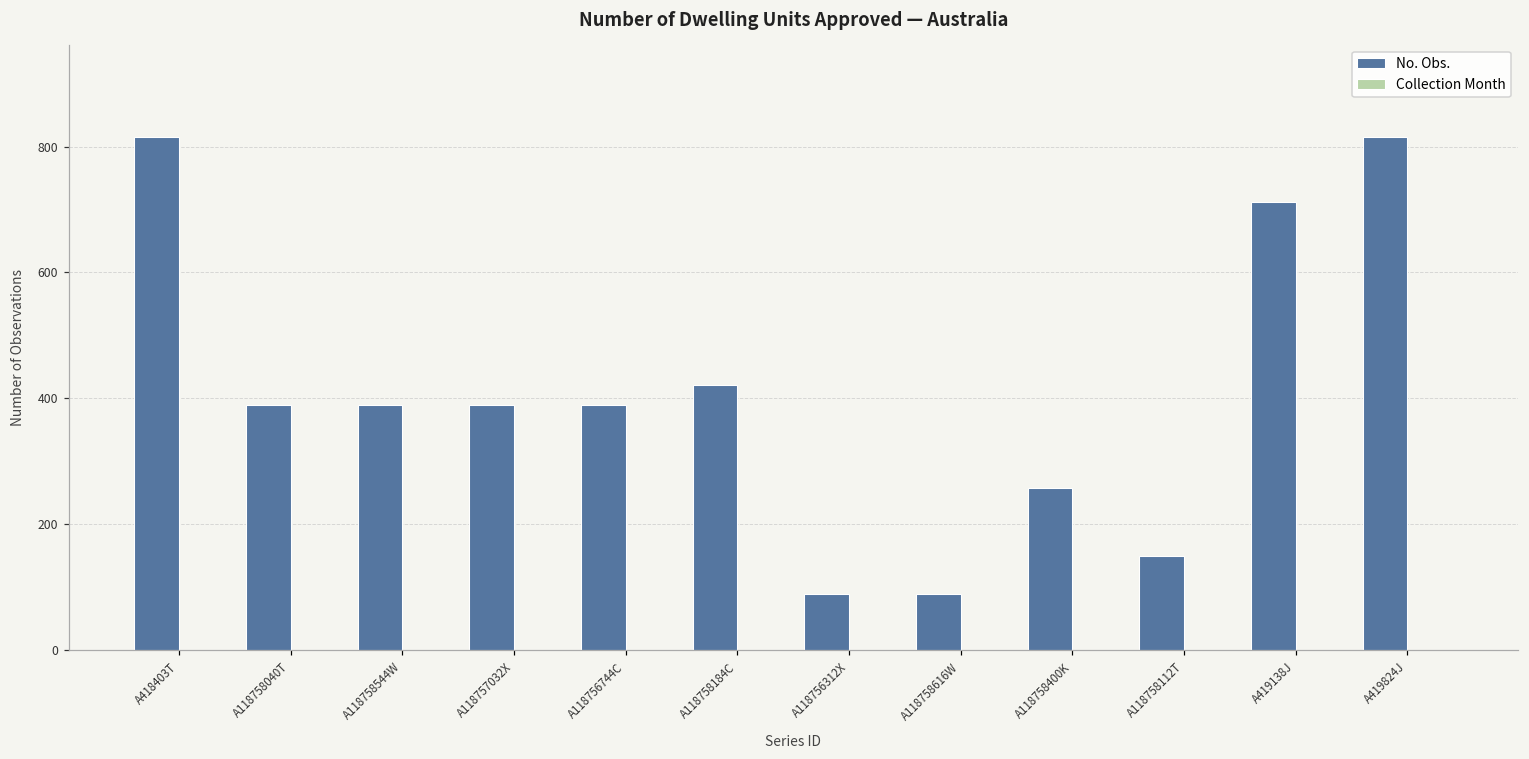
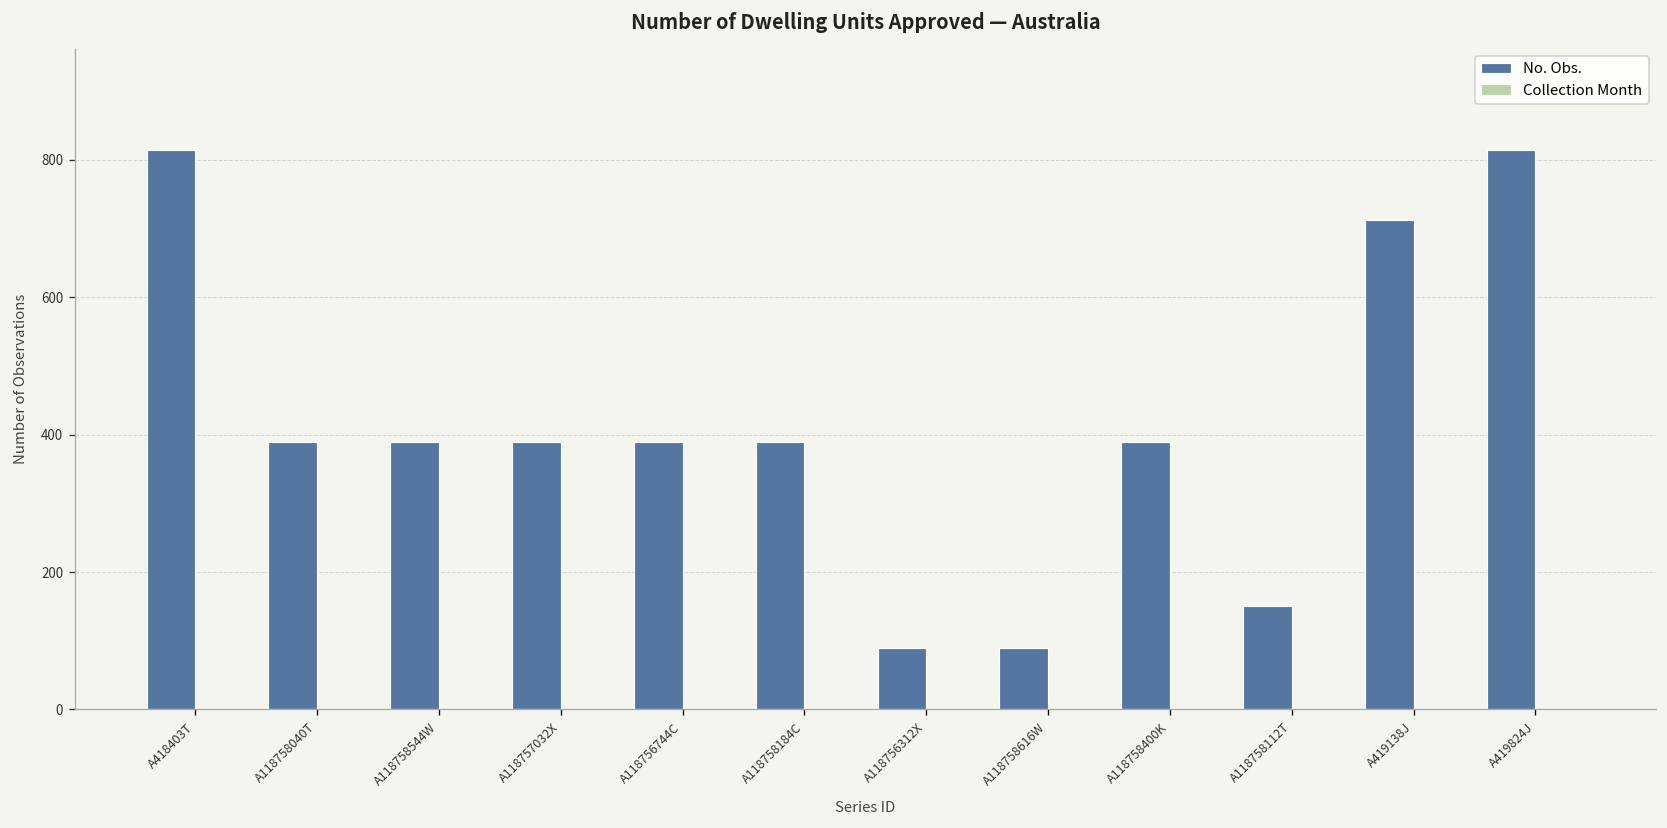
No. Obs., A118758184C: 420 -> 390
No. Obs., A118758400K: 260 -> 390
